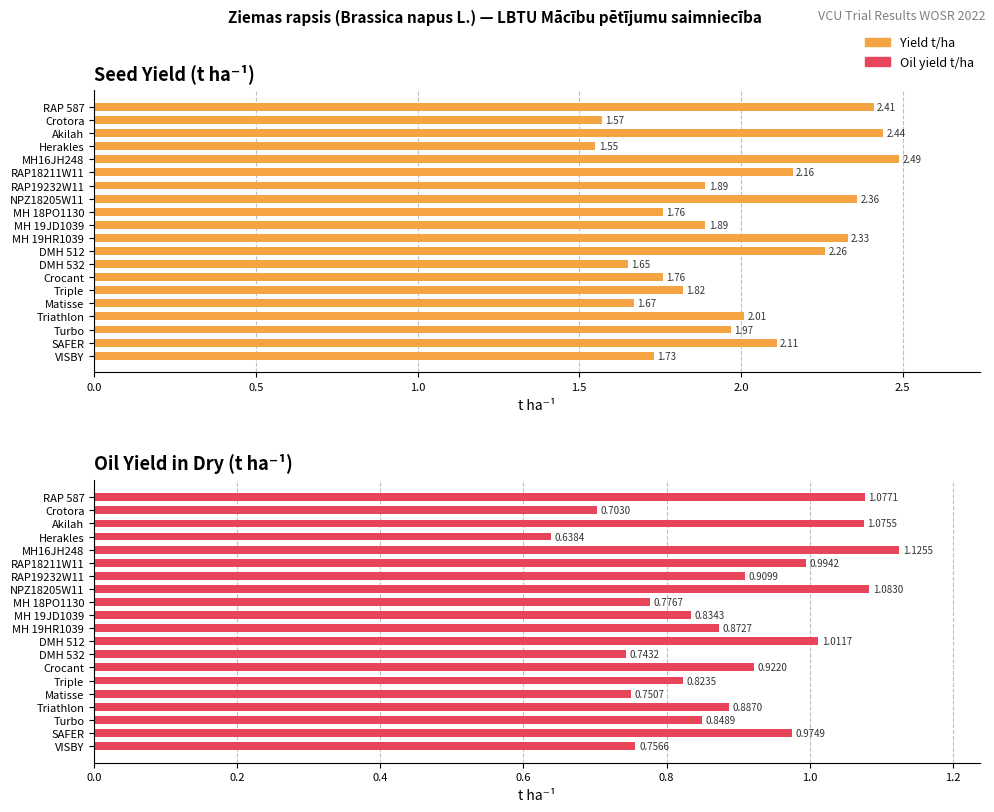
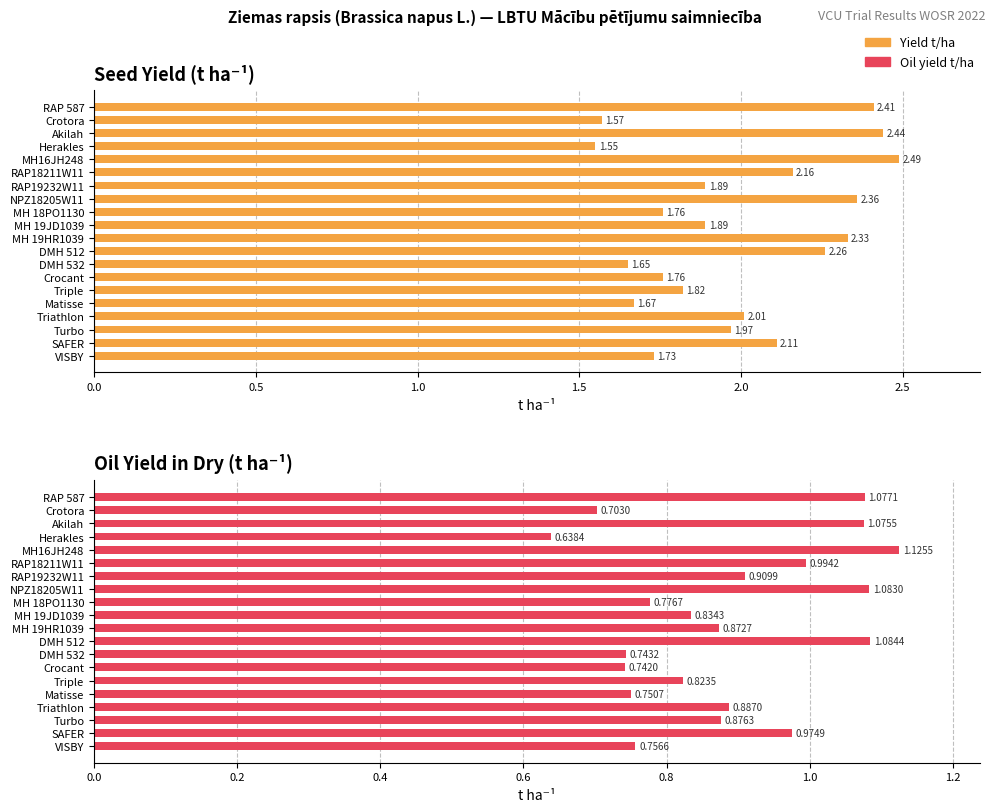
Oil Yield in Dry (t ha⁻¹), DMH 512: 1.0117 -> 1.0844
Oil Yield in Dry (t ha⁻¹), Crocant: 0.9220 -> 0.7420
Oil Yield in Dry (t ha⁻¹), Turbo: 0.8489 -> 0.8763
